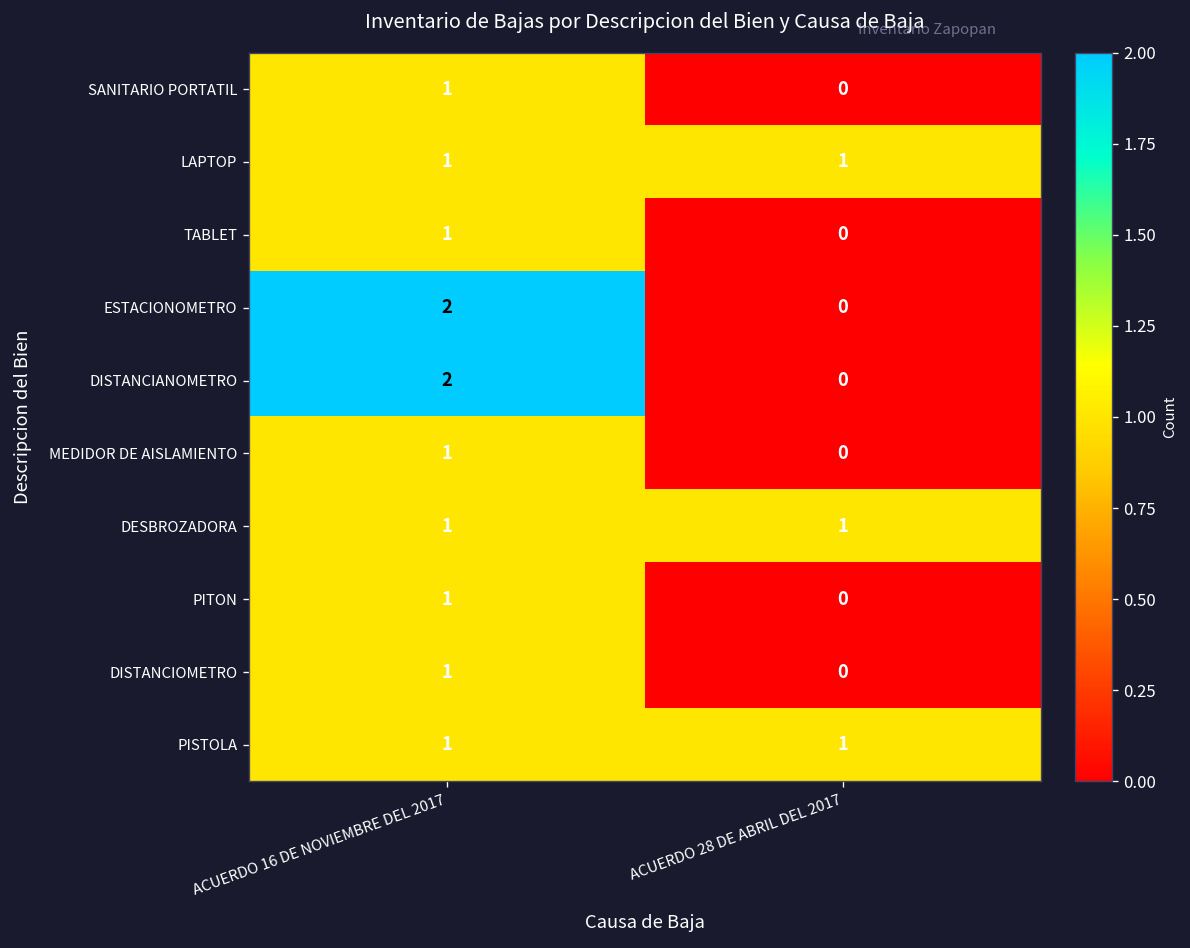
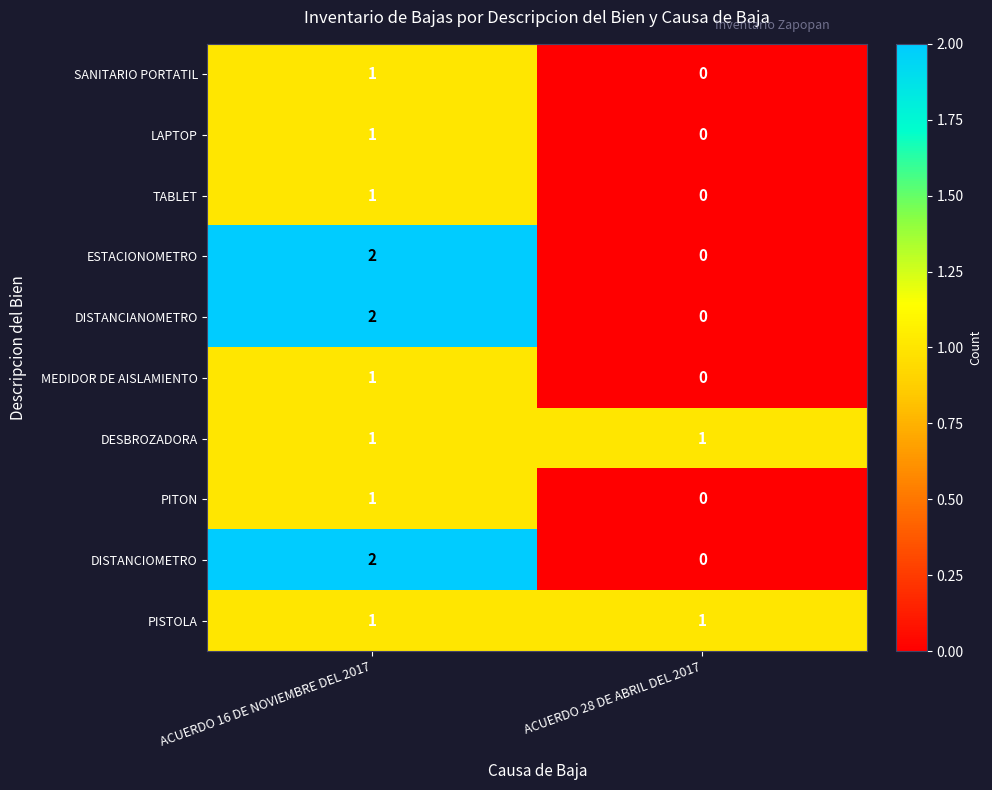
LAPTOP, ACUERDO 28 DE ABRIL DEL 2017: 1 -> 0
DISTANCIOMETRO, ACUERDO 16 DE NOVIEMBRE DEL 2017: 1 -> 2
